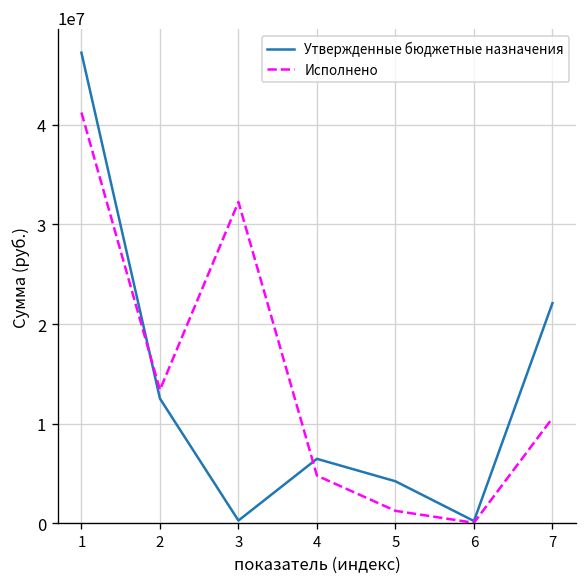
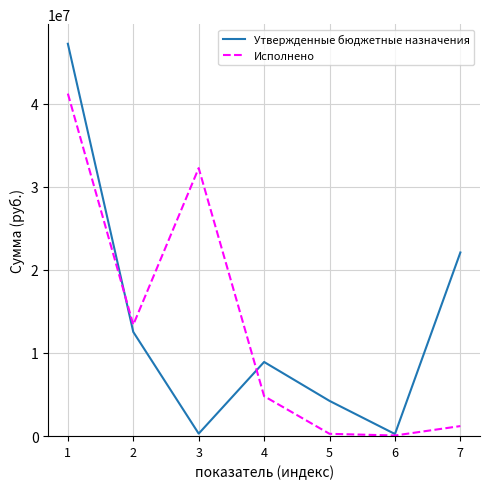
Утвержденные бюджетные назначения, 4: 6000000 -> 9000000
Исполнено, 5: 1000000 -> 0
Исполнено, 7: 11000000 -> 1000000
